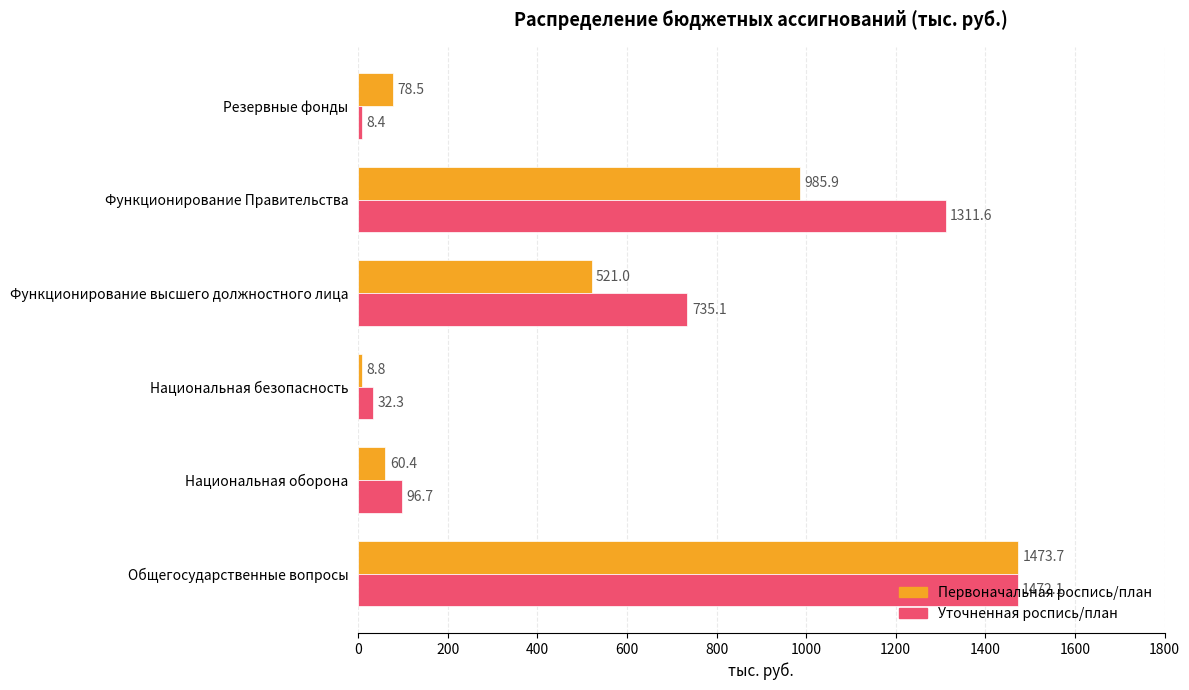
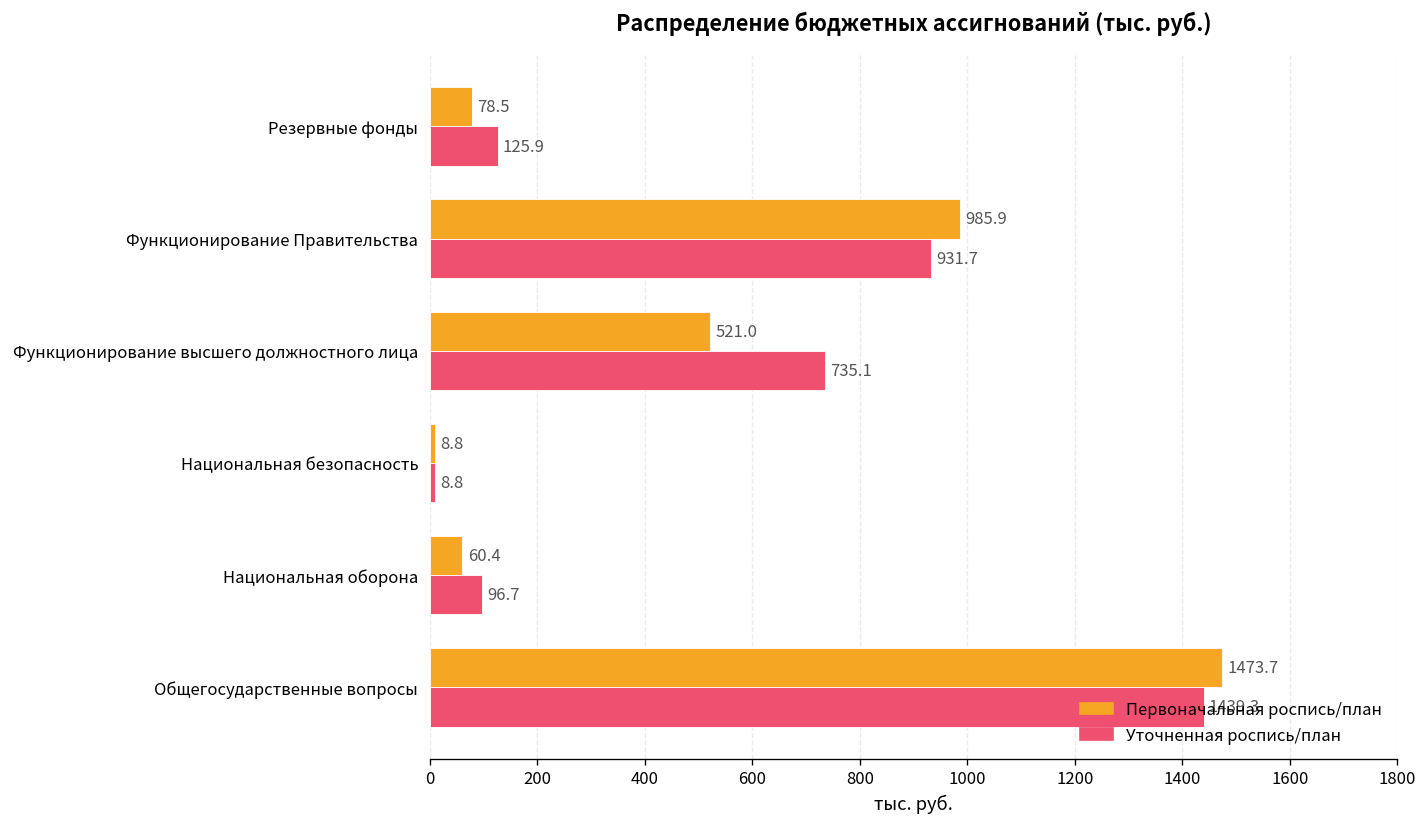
Уточненная роспись/план, Резервные фонды: 8.4 -> 125.9
Уточненная роспись/план, Функционирование Правительства: 1311.6 -> 931.7
Уточненная роспись/план, Национальная безопасность: 32.3 -> 8.8
Уточненная роспись/план, Общегосударственные вопросы: 1472.1 -> 1439.3
